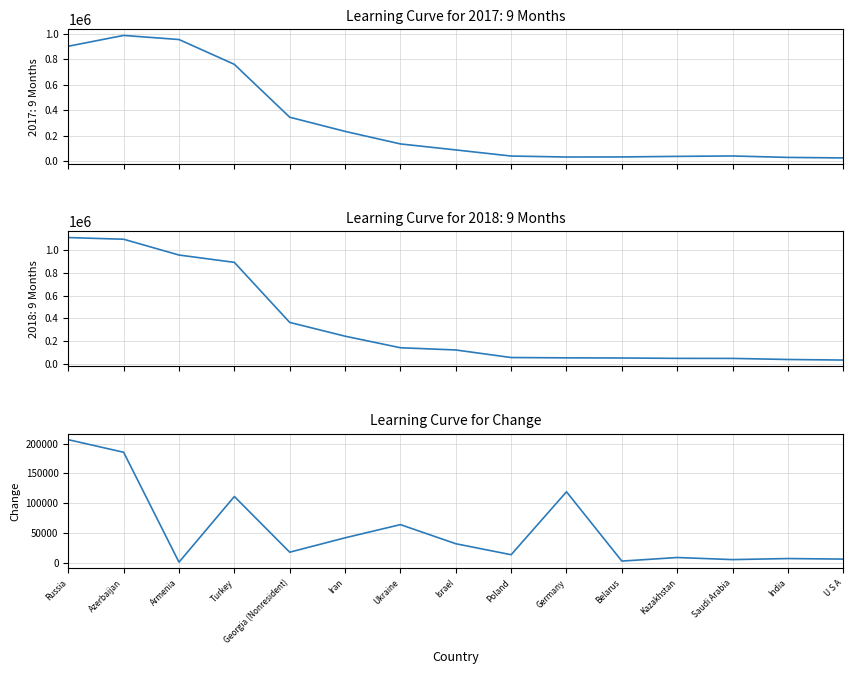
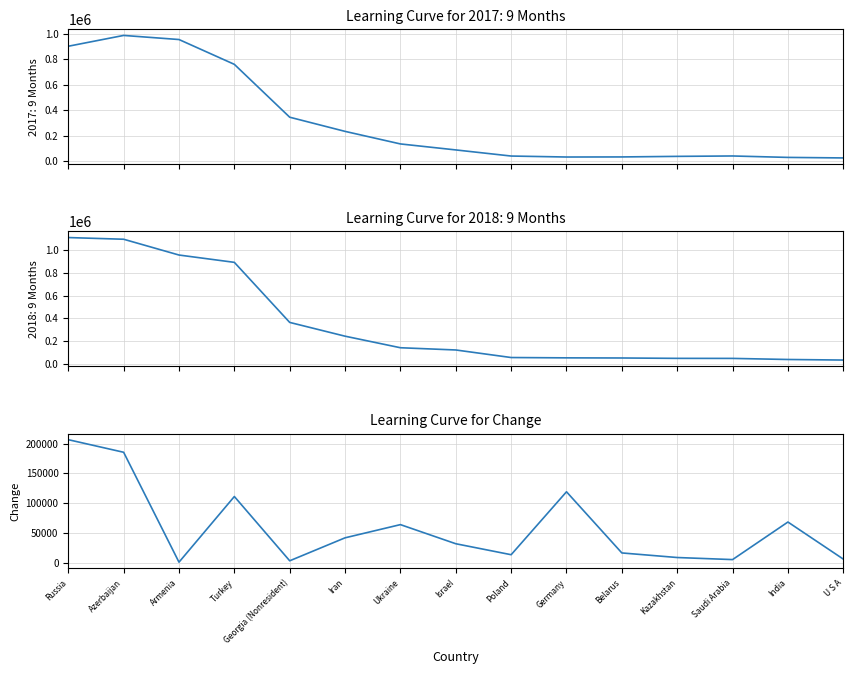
Learning Curve for Change, Georgia (Nonresident): 20000 -> 0
Learning Curve for Change, Belarus: 0 -> 20000
Learning Curve for Change, India: 10000 -> 70000
